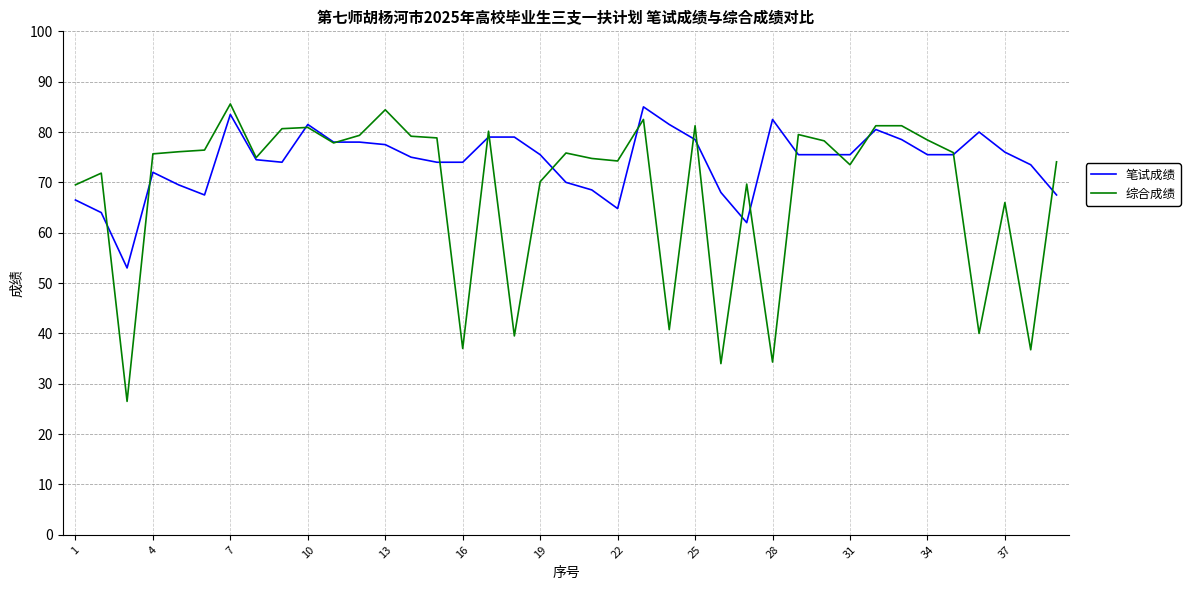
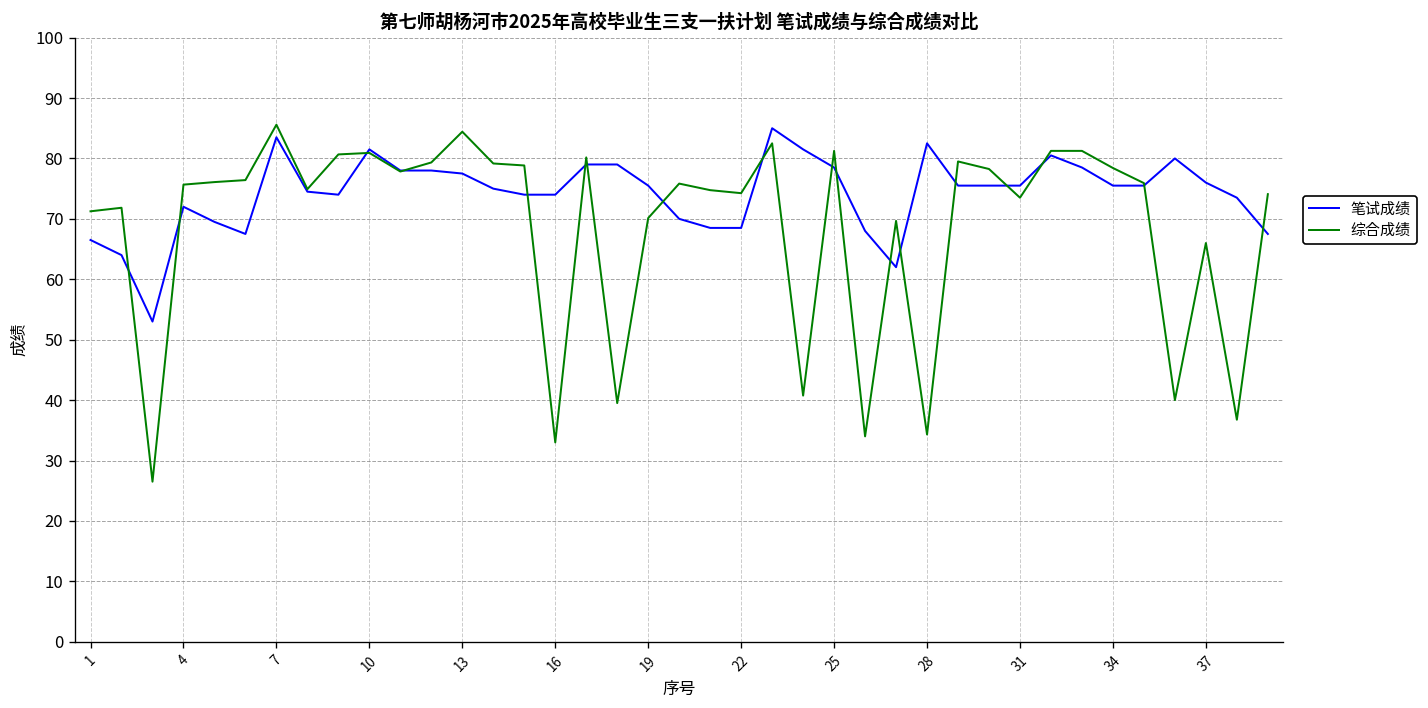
综合成绩, 1: 70 -> 71
综合成绩, 16: 37 -> 33
笔试成绩, 22: 65 -> 69
